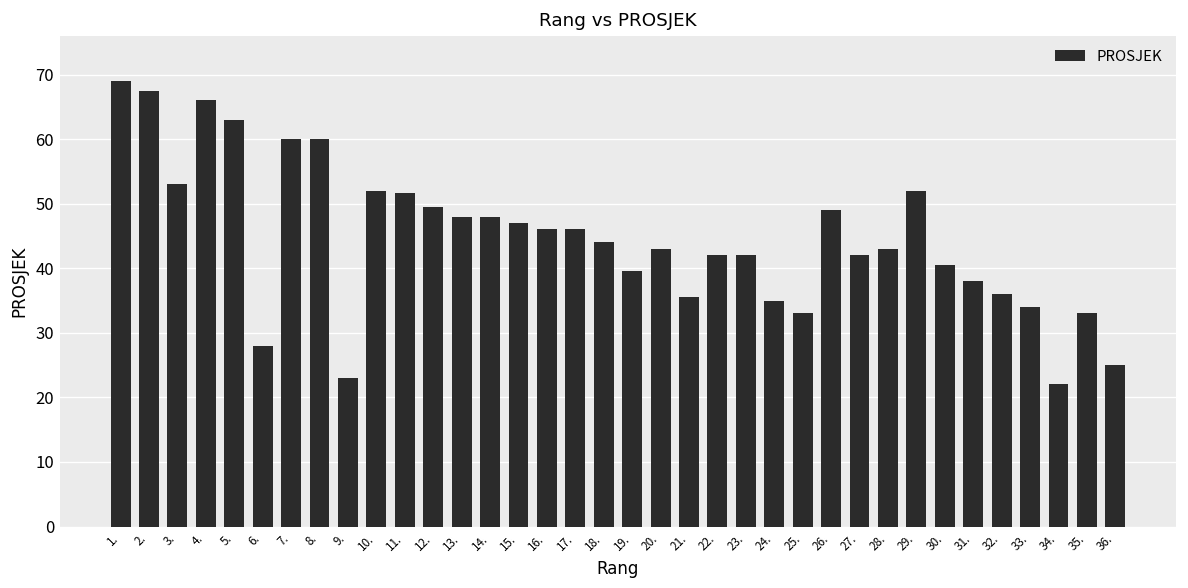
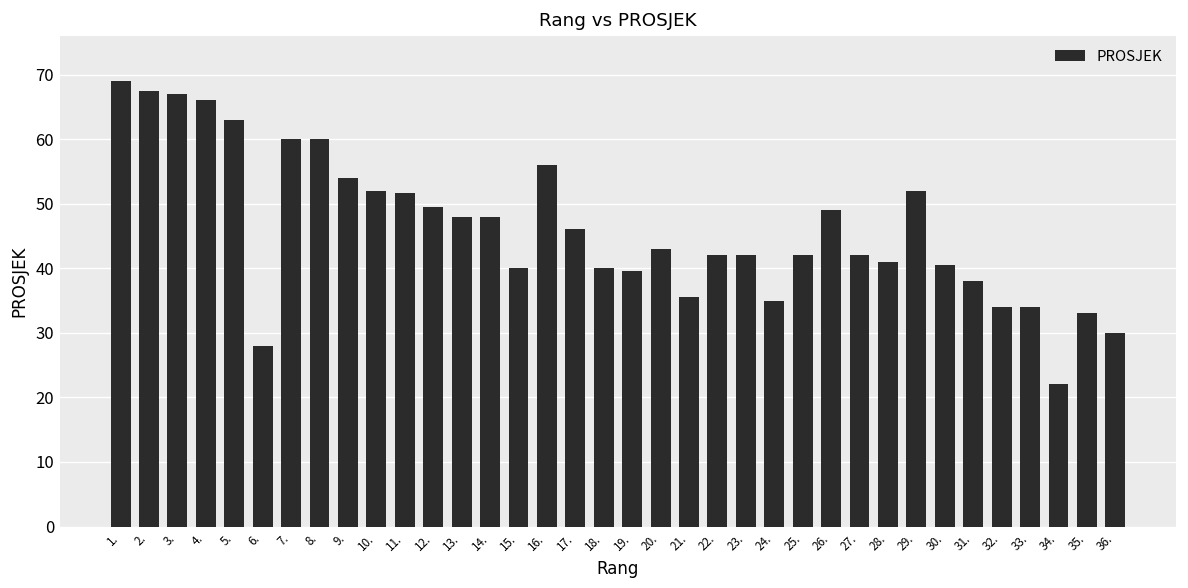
3.: 53 -> 67
9.: 23 -> 54
15.: 47 -> 40
16.: 46 -> 56
18.: 44 -> 40
25.: 33 -> 42
28.: 43 -> 41
32.: 36 -> 34
36.: 25 -> 30
